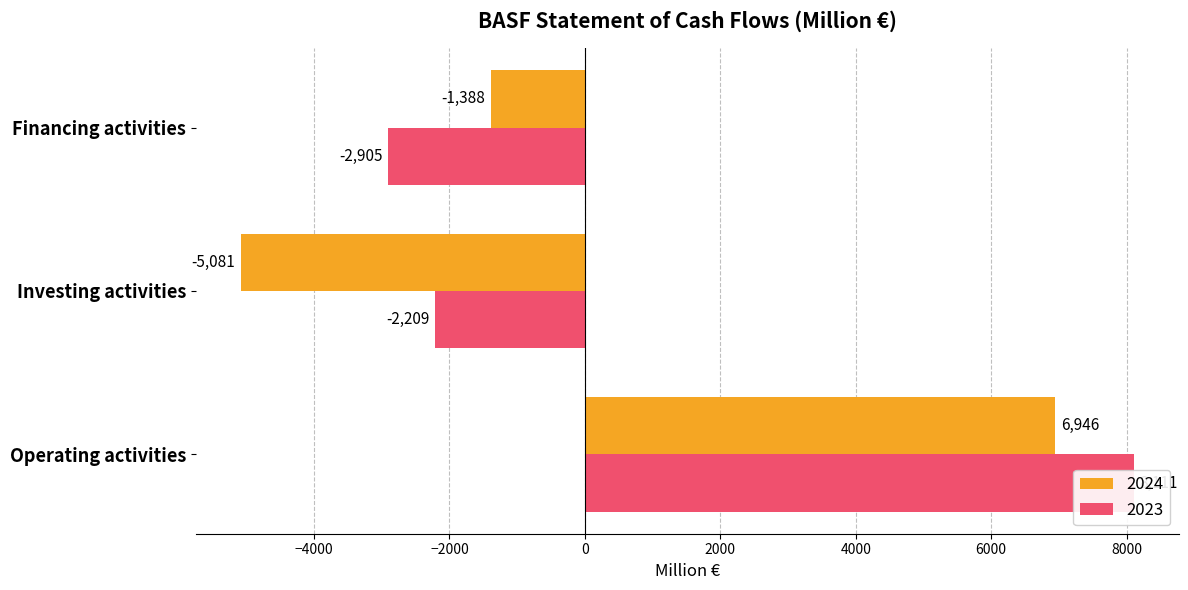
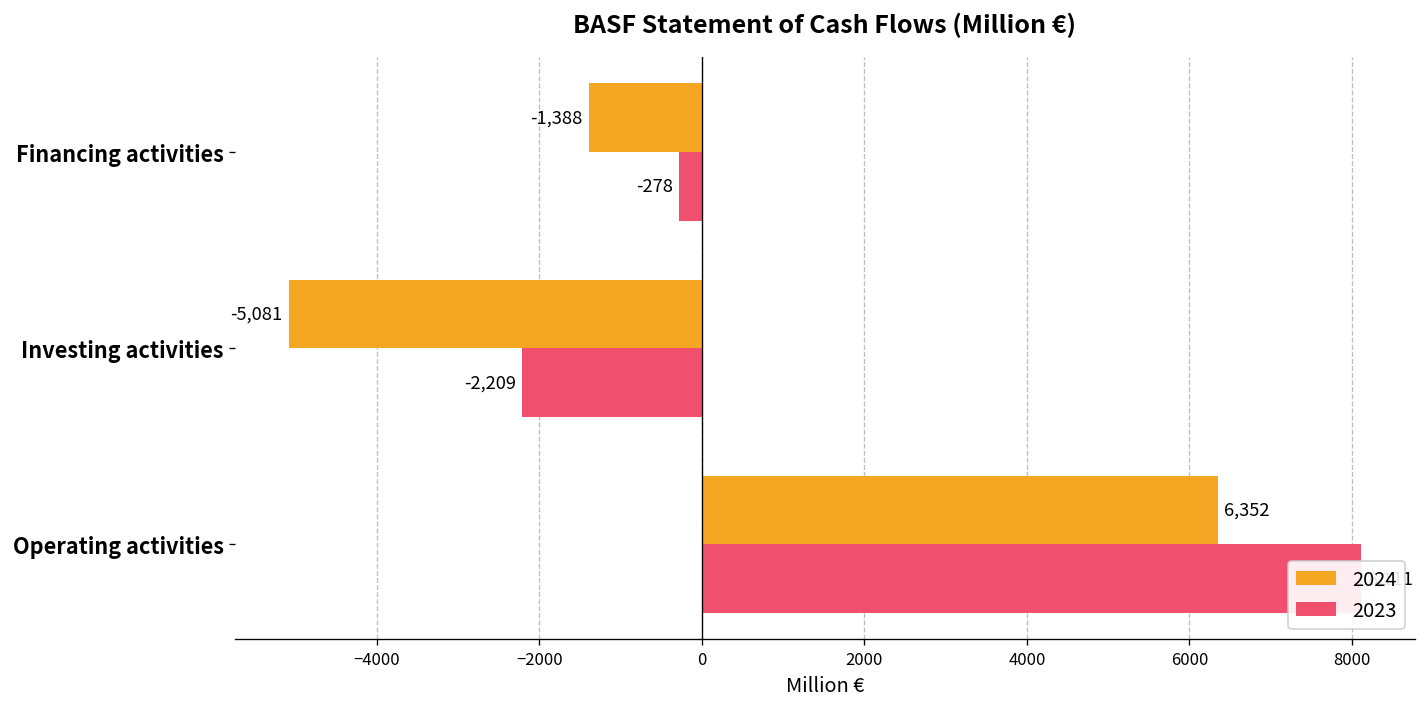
2023, Financing activities: -2,905 -> -278
2024, Operating activities: 6,946 -> 6,352
